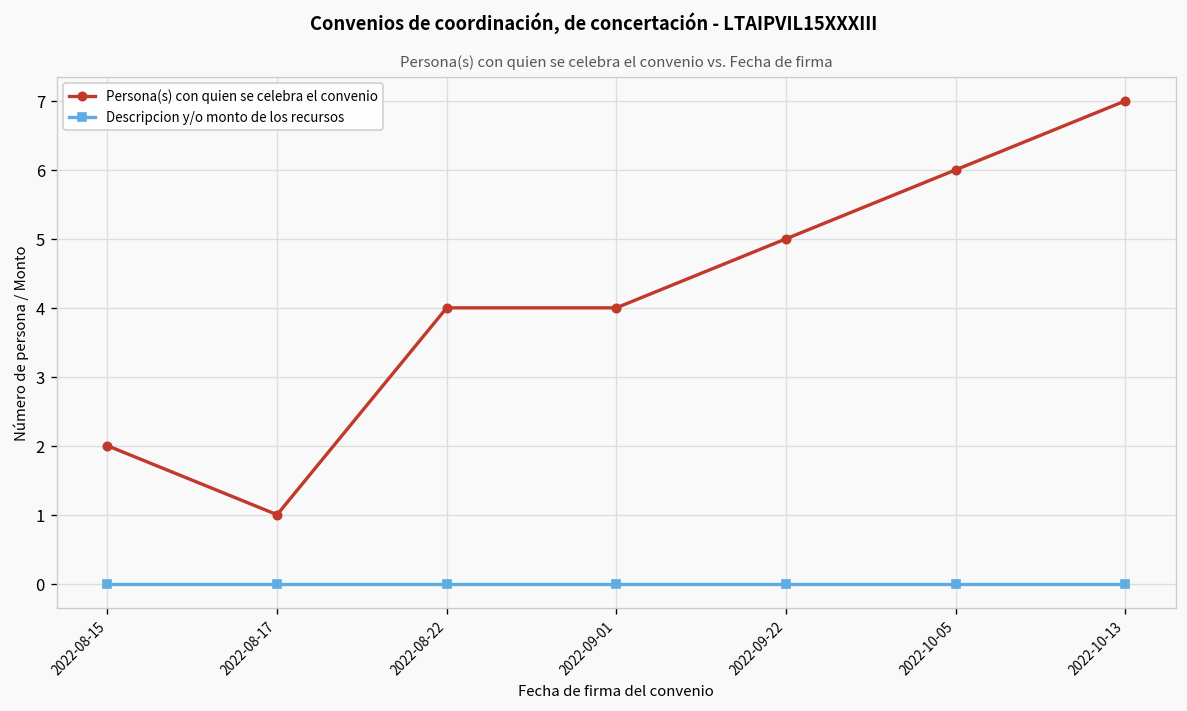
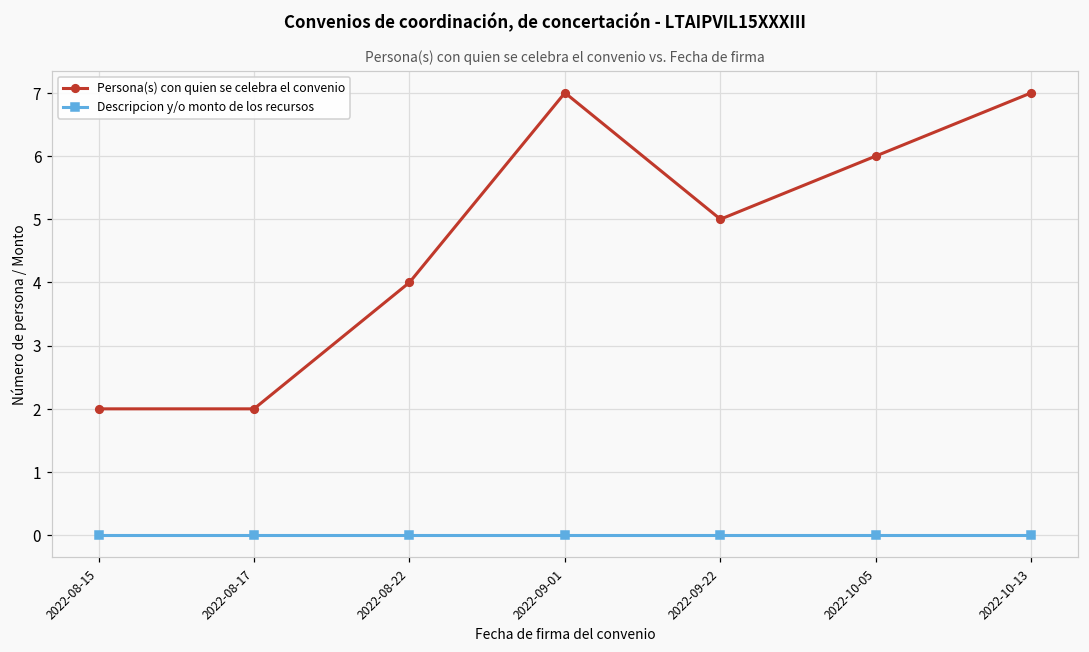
Persona(s) con quien se celebra el convenio, 2022-08-17: 1 -> 2
Persona(s) con quien se celebra el convenio, 2022-09-01: 4 -> 7
